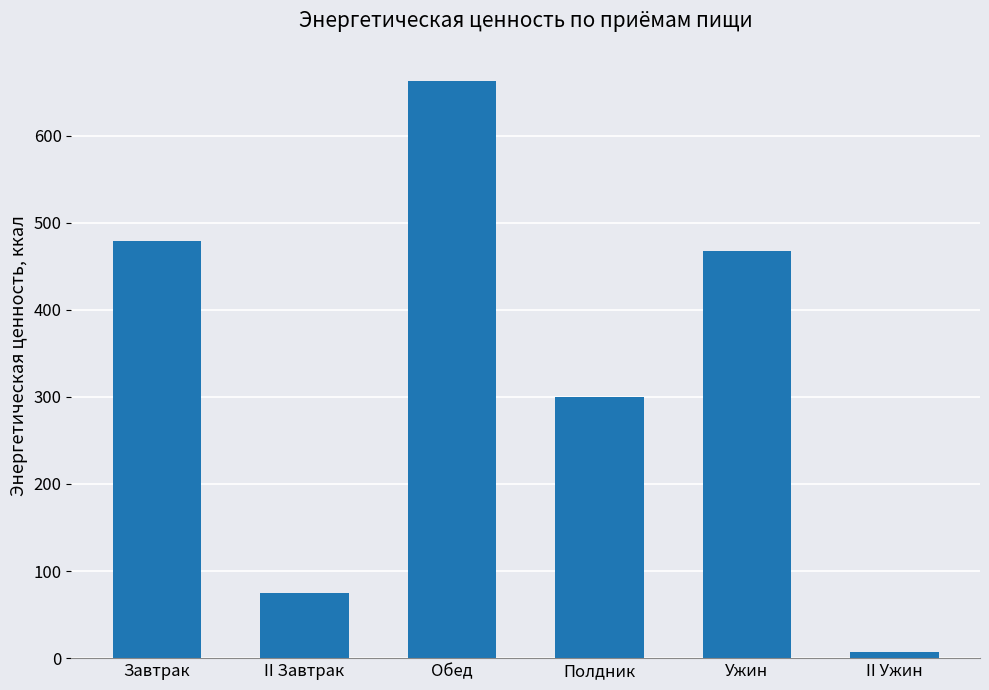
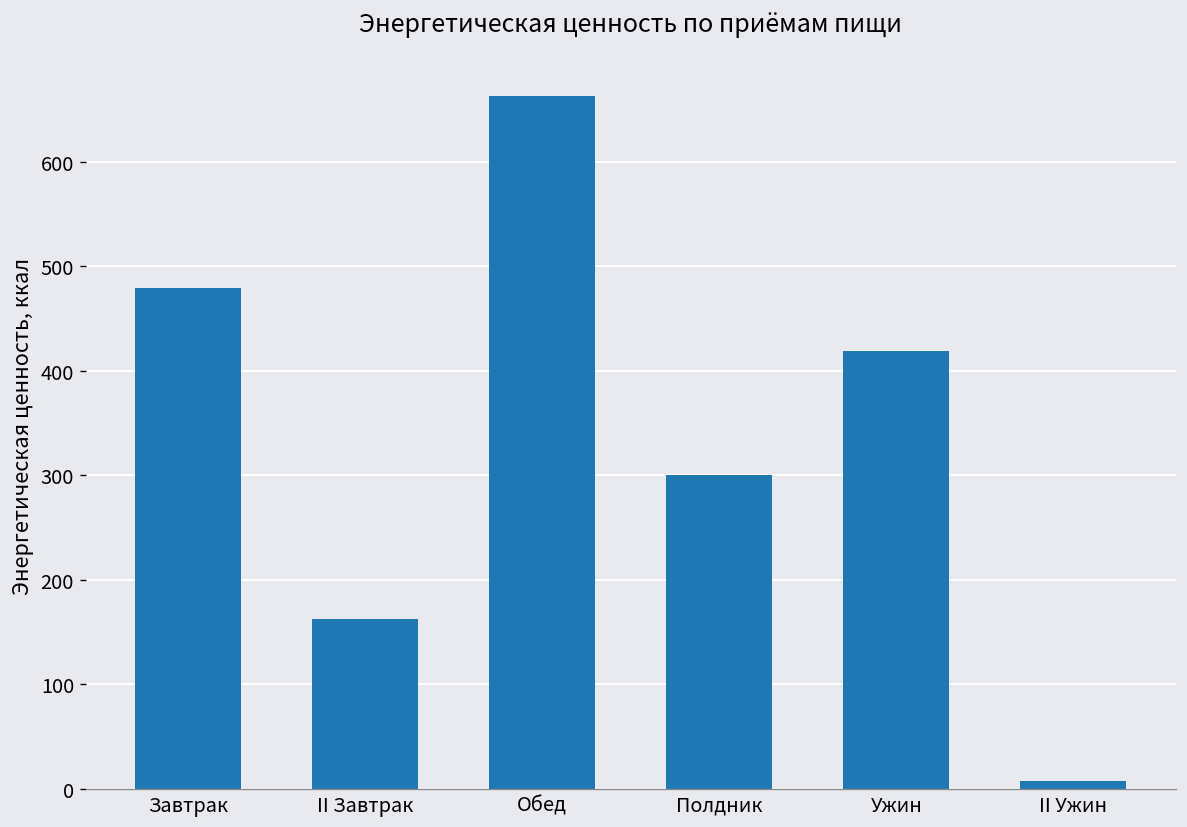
II Завтрак: 80 -> 160
Ужин: 470 -> 420
